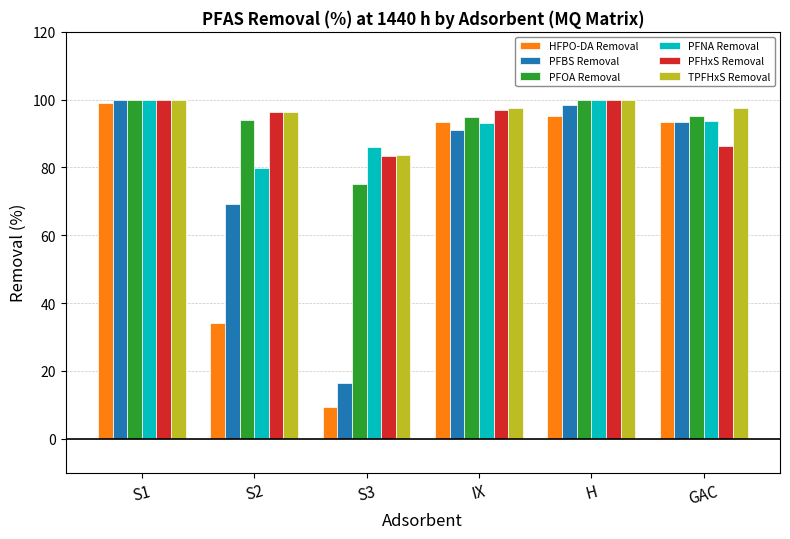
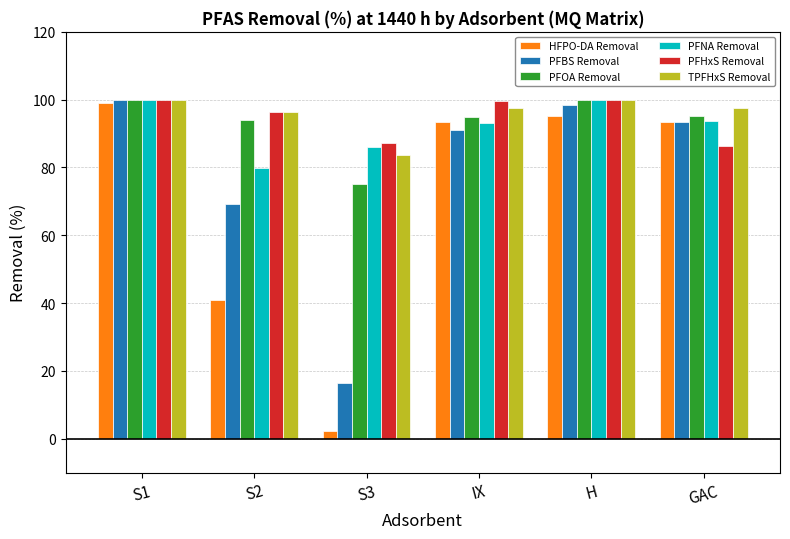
HFPO-DA Removal, S2: 34 -> 41
HFPO-DA Removal, S3: 9 -> 2
PFHxS Removal, S3: 83 -> 87
PFHxS Removal, IX: 97 -> 100
